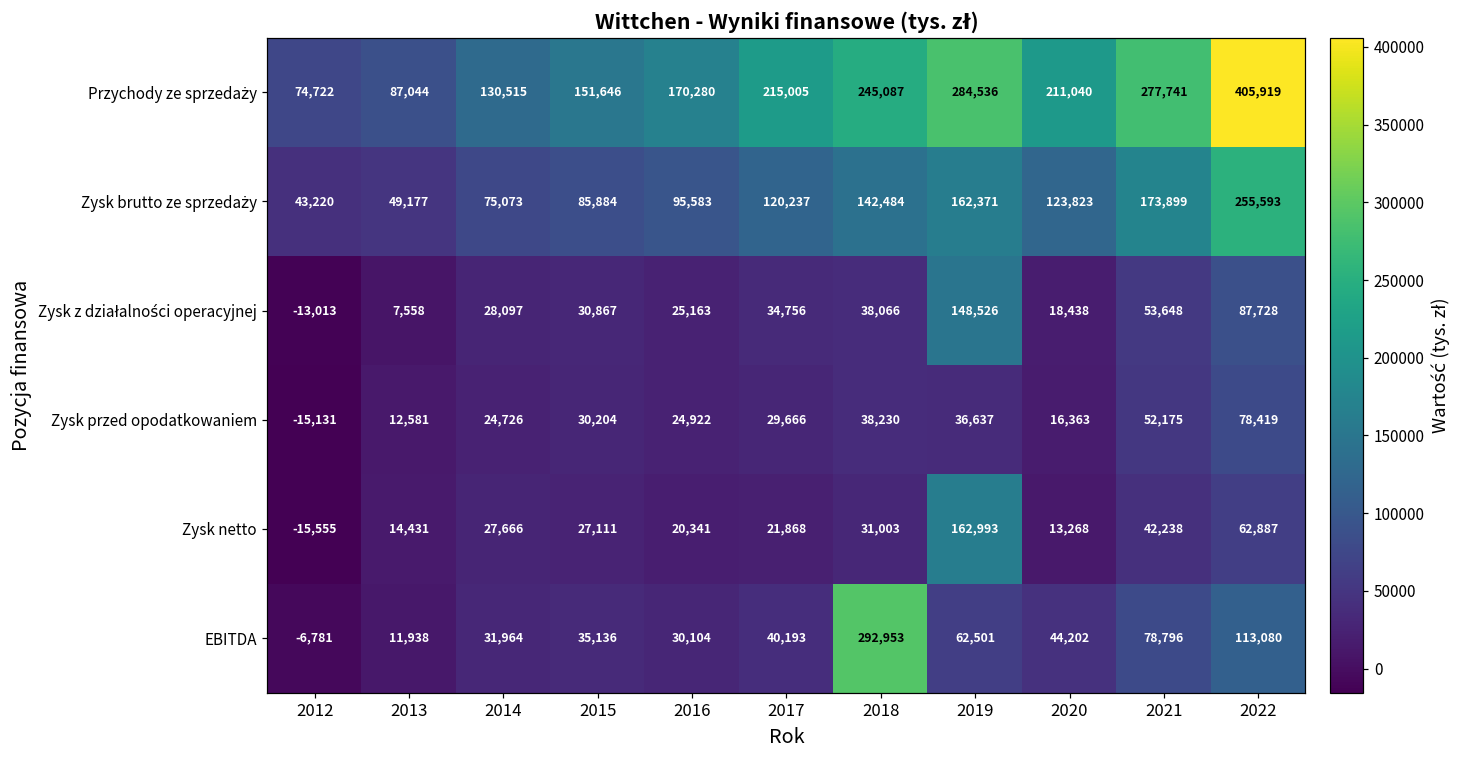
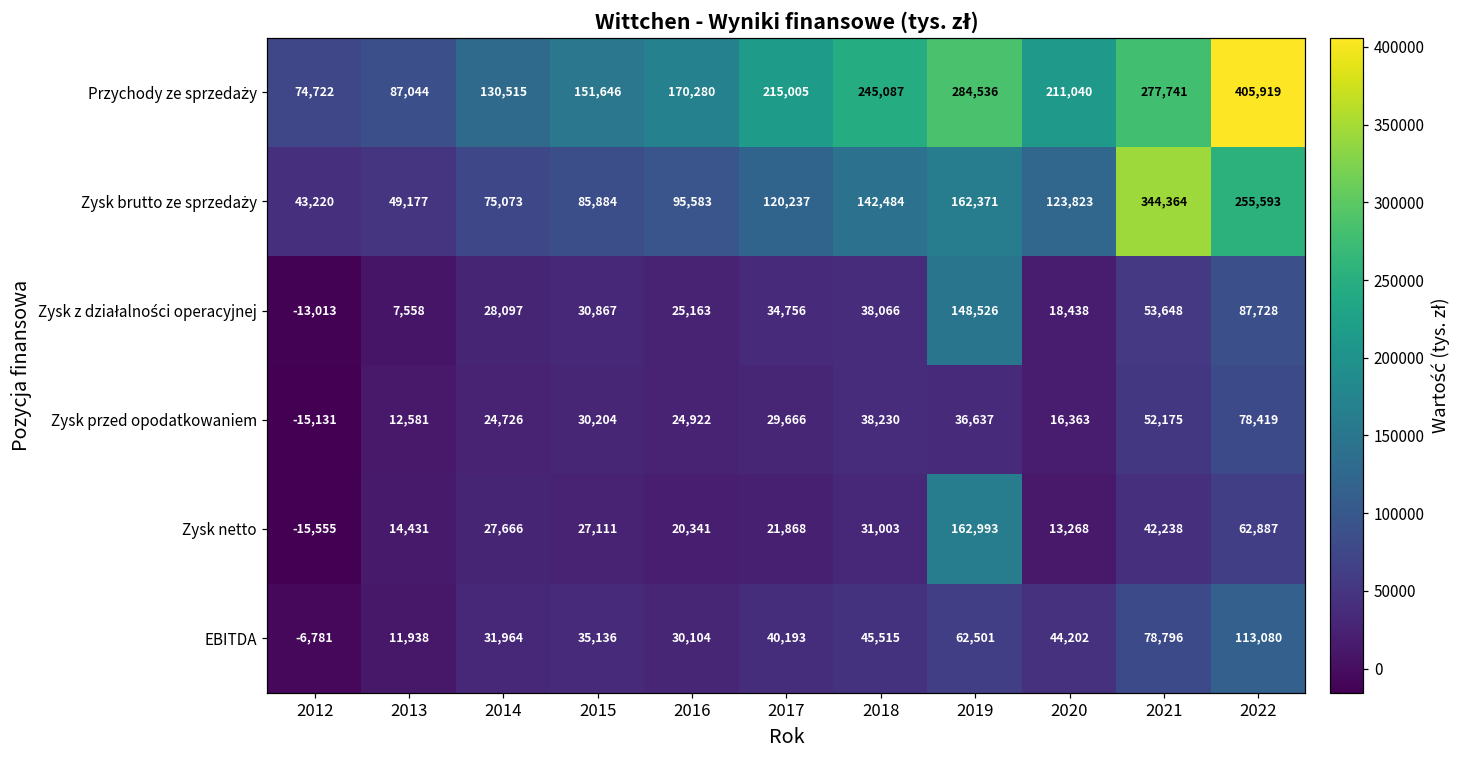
Zysk brutto ze sprzedaży, 2021: 173,899 -> 344,364
EBITDA, 2018: 292,953 -> 45,515
